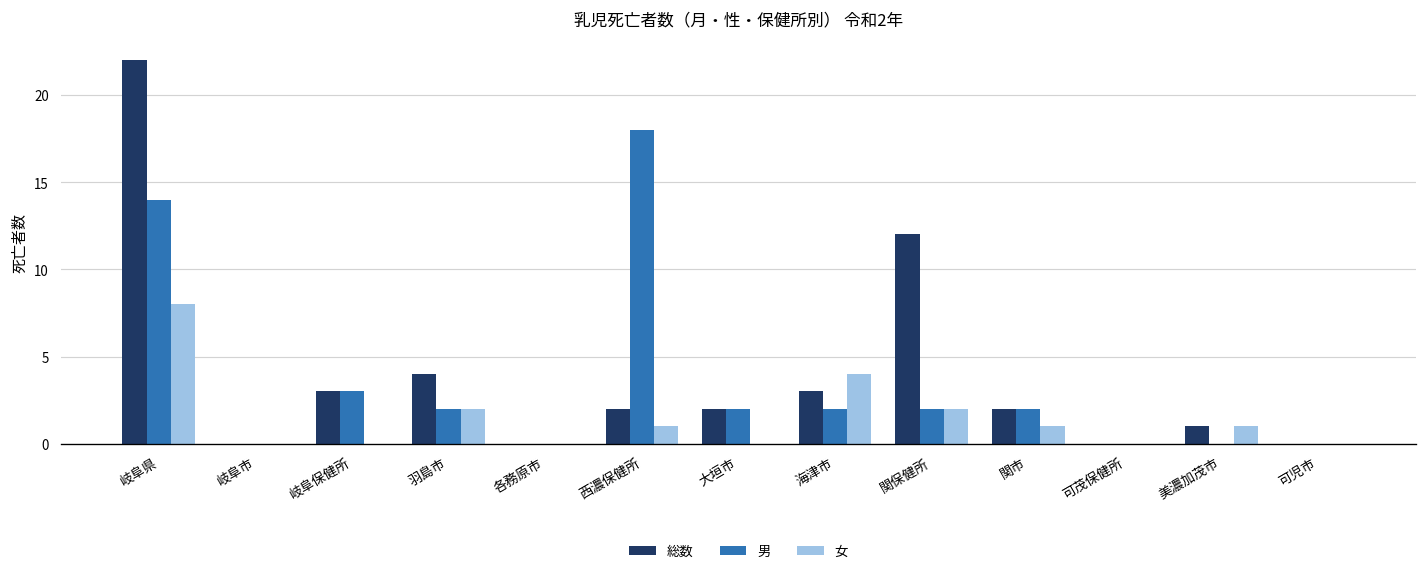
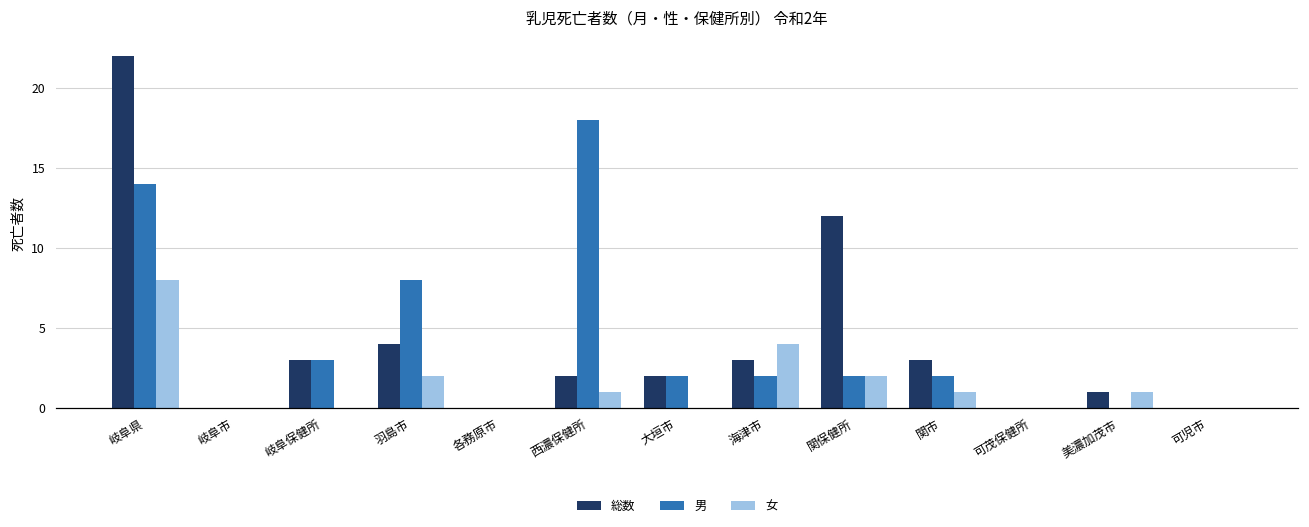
男, 羽島市: 2 -> 8
総数, 関市: 2 -> 3
